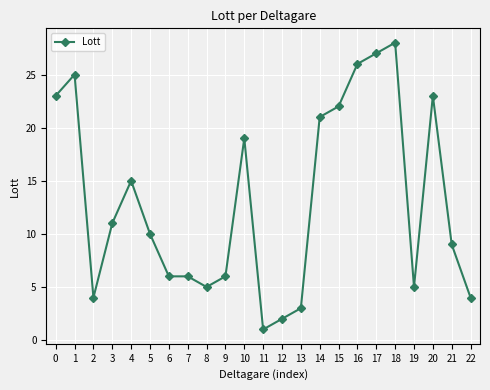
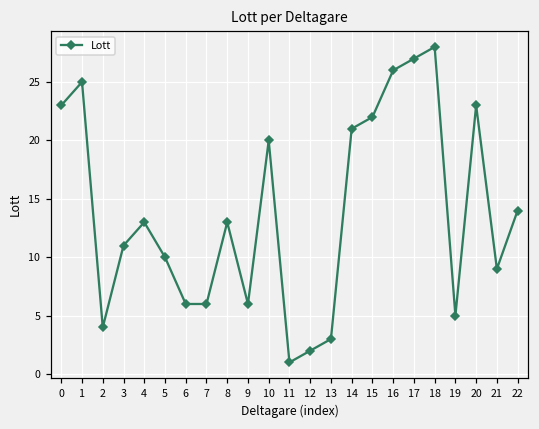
4: 15 -> 13
8: 5 -> 13
10: 19 -> 20
22: 4 -> 14
